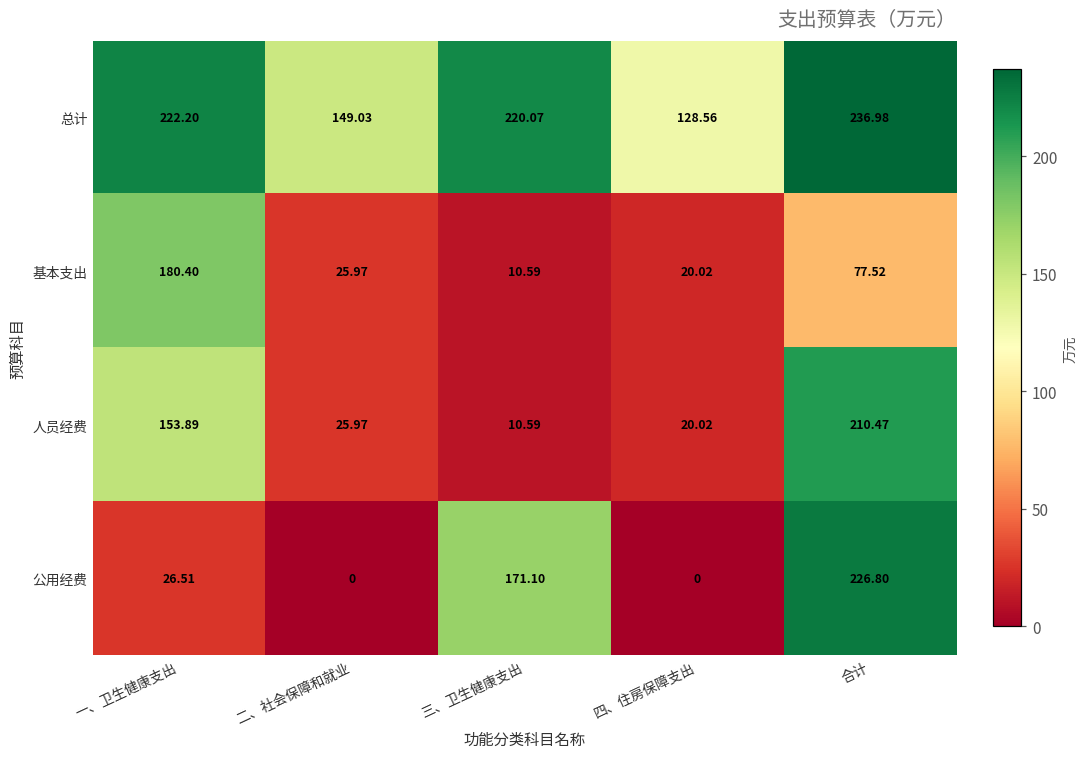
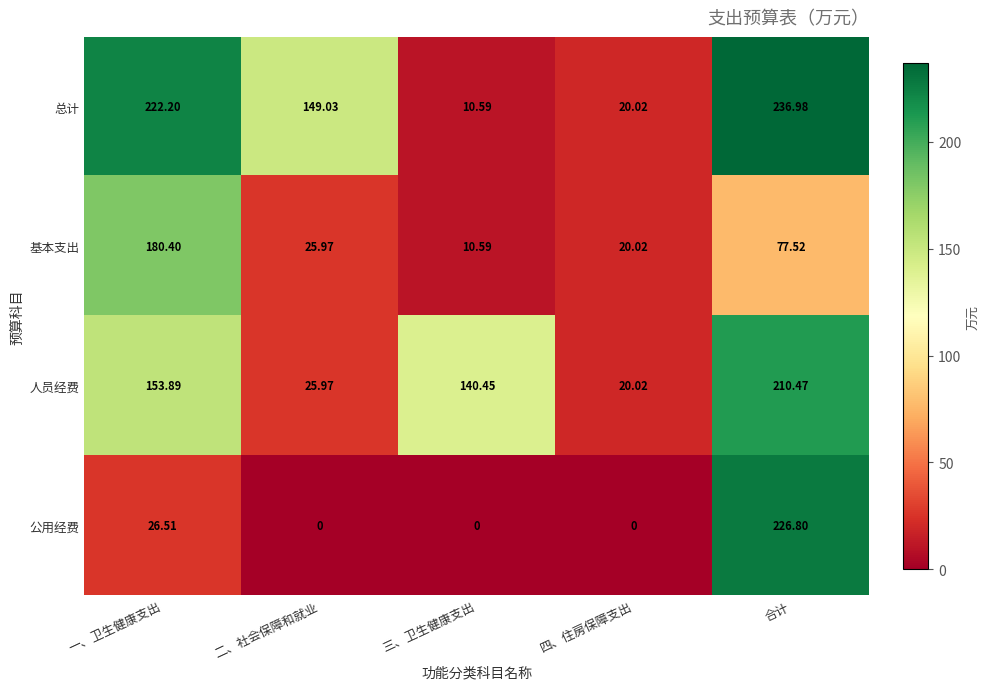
总计, 三、卫生健康支出: 220.07 -> 10.59
总计, 四、住房保障支出: 128.56 -> 20.02
人员经费, 三、卫生健康支出: 10.59 -> 140.45
公用经费, 三、卫生健康支出: 171.10 -> 0
